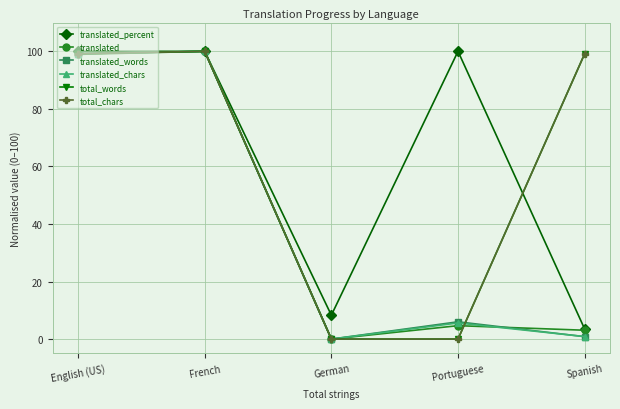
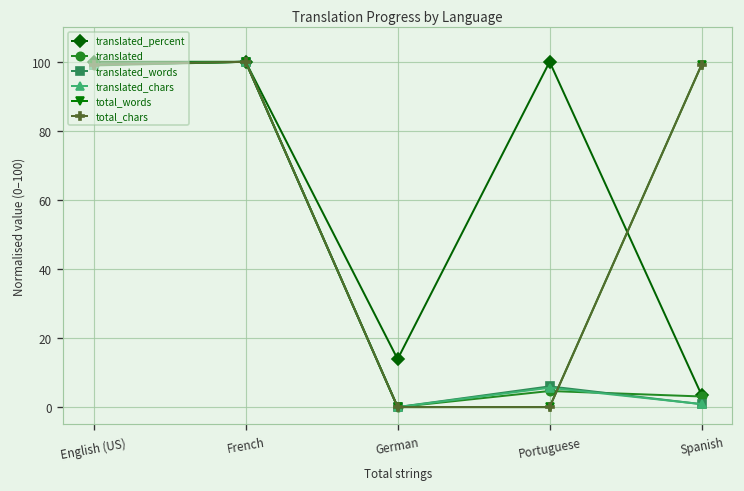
translated_percent, German: 8 -> 14
